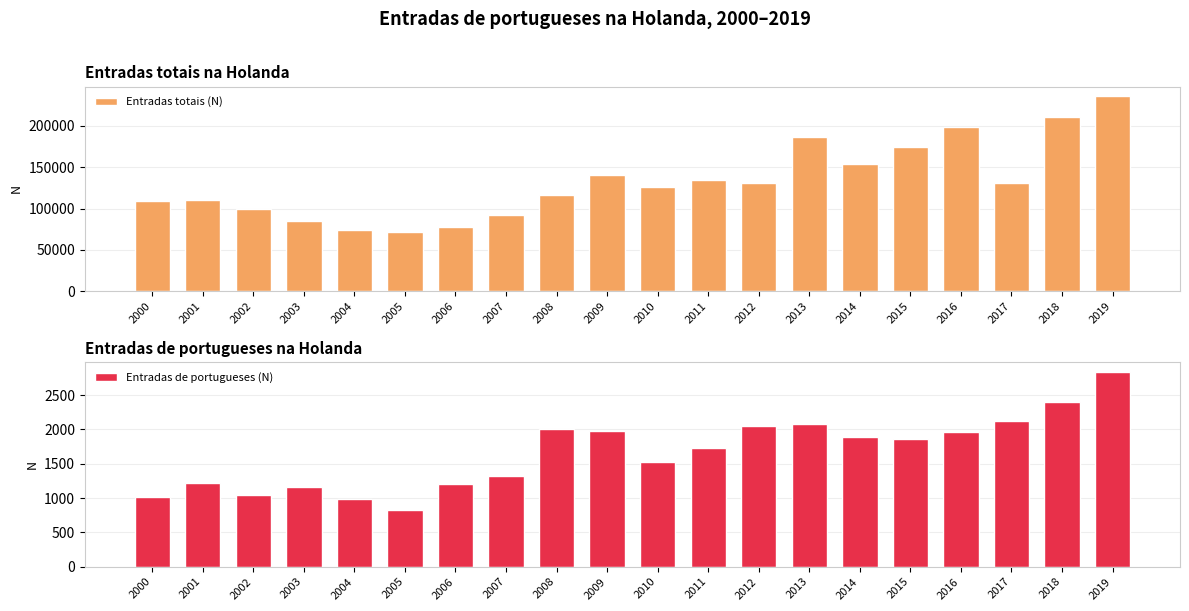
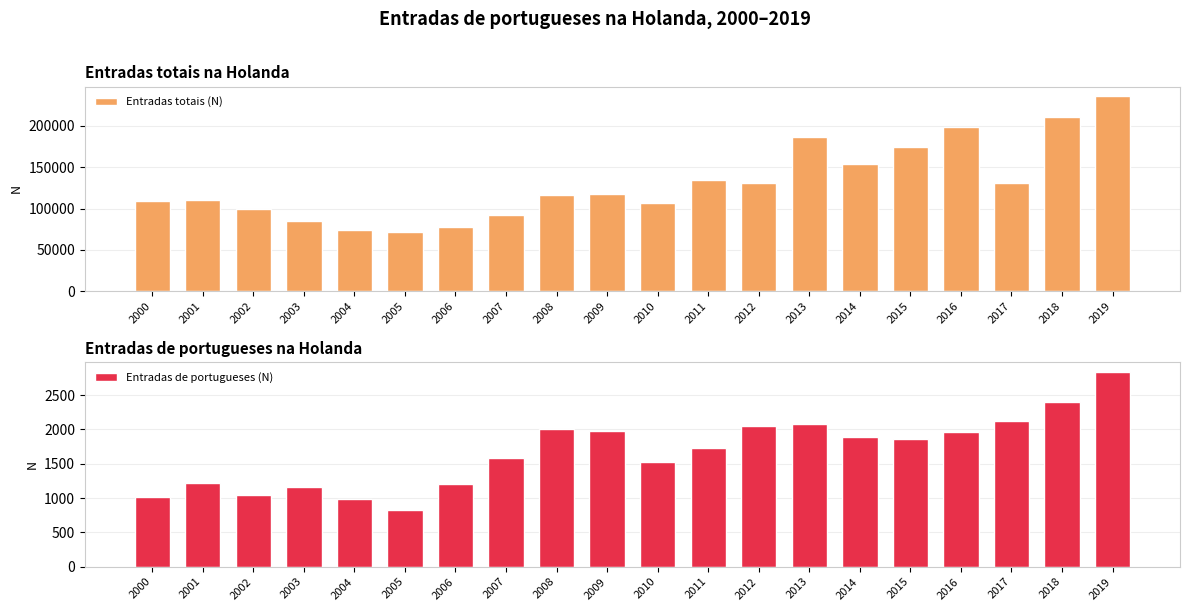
Entradas totais na Holanda, 2009: 140000 -> 120000
Entradas totais na Holanda, 2010: 130000 -> 110000
Entradas de portugueses na Holanda, 2007: 1300 -> 1600
